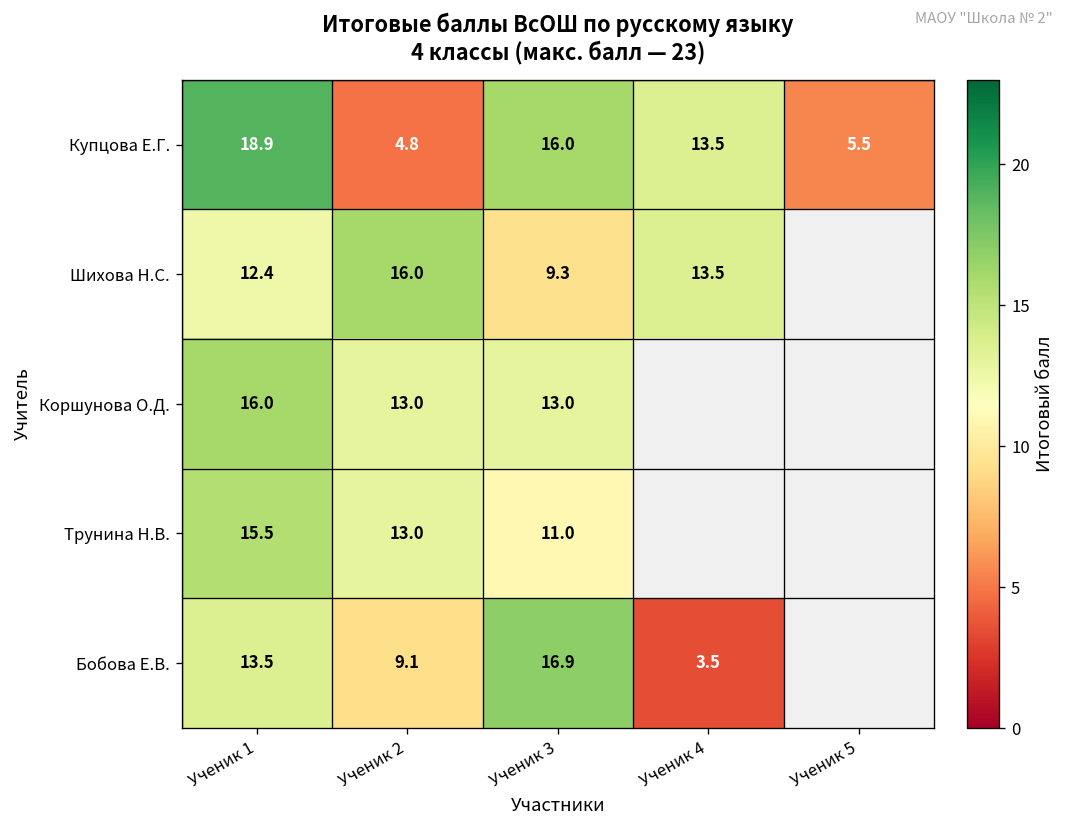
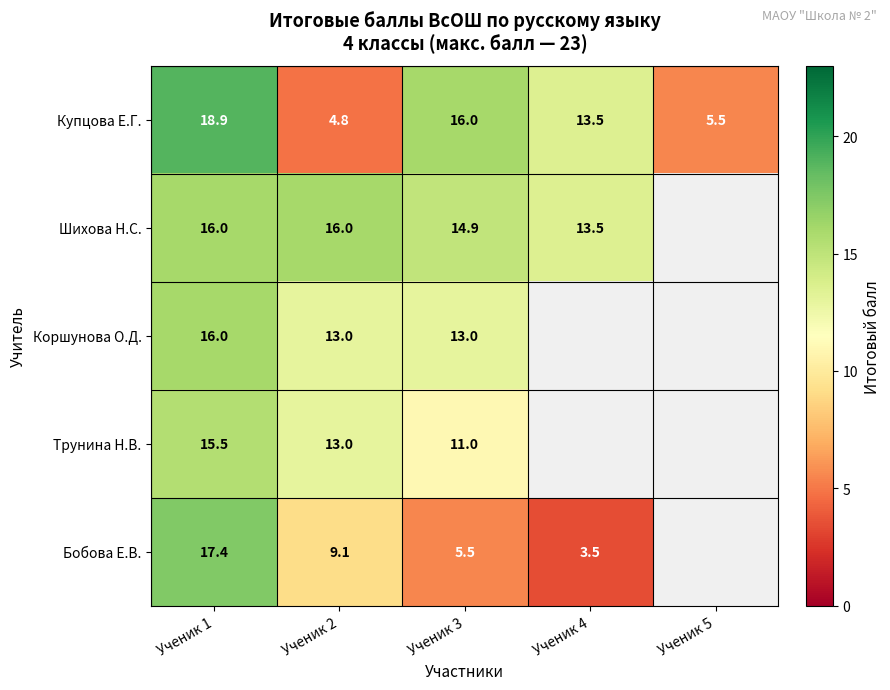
Шихова Н.С., Ученик 1: 12.4 -> 16.0
Шихова Н.С., Ученик 3: 9.3 -> 14.9
Бобова Е.В., Ученик 1: 13.5 -> 17.4
Бобова Е.В., Ученик 3: 16.9 -> 5.5
